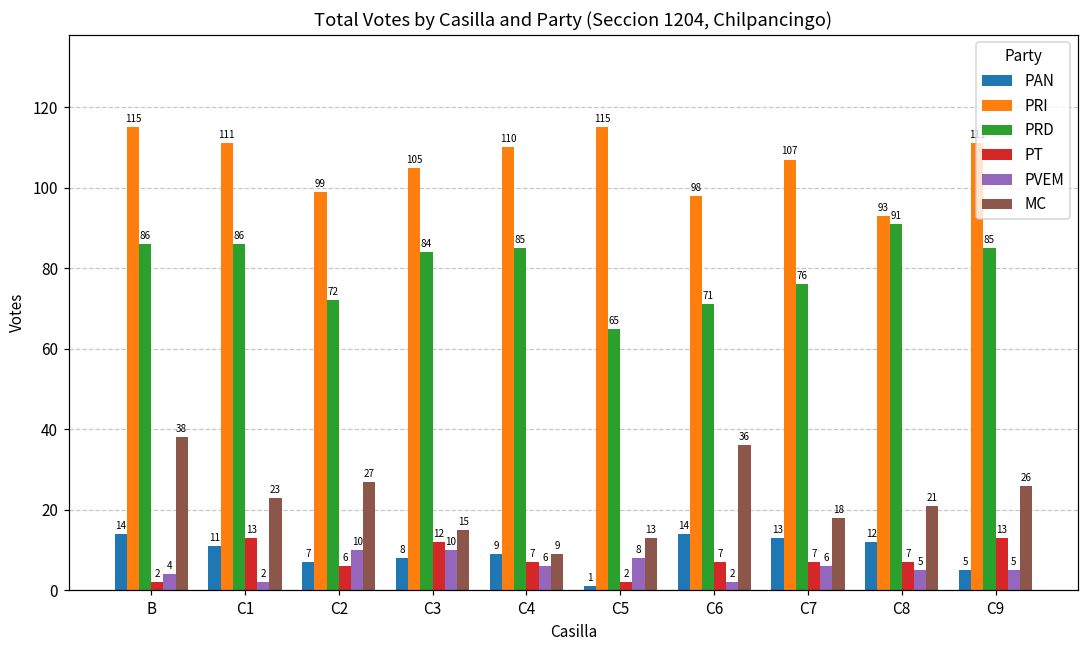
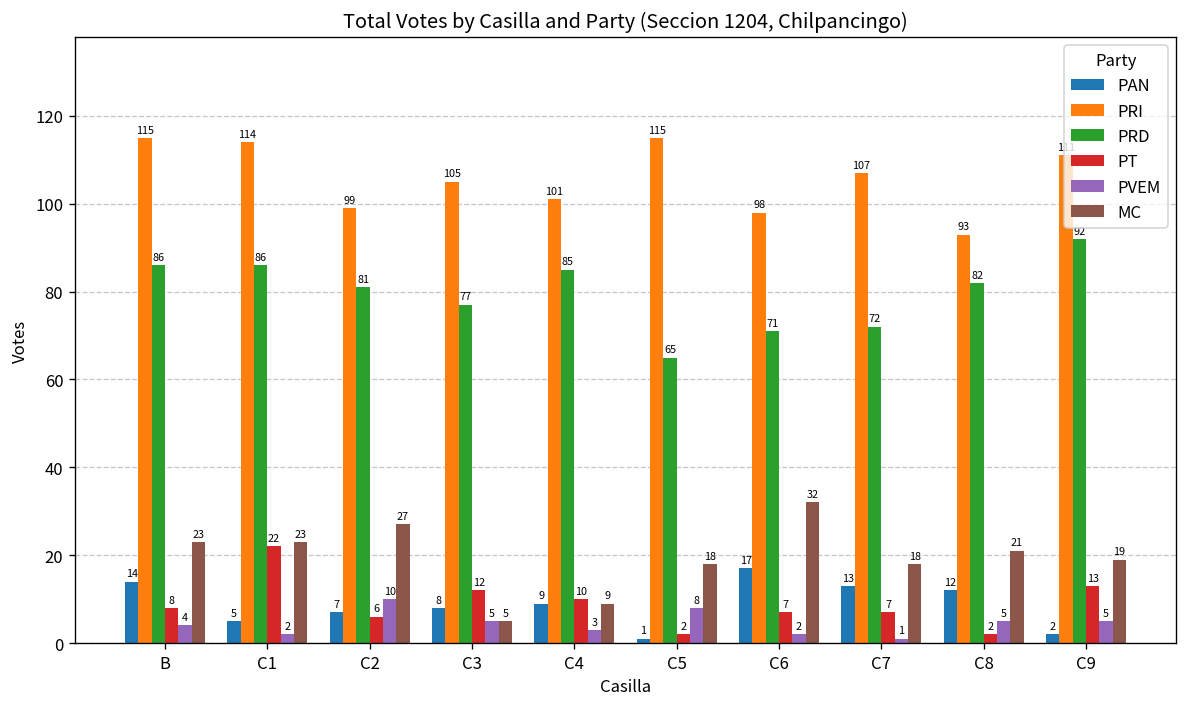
PT, B: 2 -> 8
MC, B: 38 -> 23
PAN, C1: 11 -> 5
PRI, C1: 111 -> 114
PT, C1: 13 -> 22
PRD, C2: 72 -> 81
PRD, C3: 84 -> 77
PVEM, C3: 10 -> 5
MC, C3: 15 -> 5
PRI, C4: 110 -> 101
PT, C4: 7 -> 10
PVEM, C4: 6 -> 3
MC, C5: 13 -> 18
PAN, C6: 14 -> 17
MC, C6: 36 -> 32
PRD, C7: 76 -> 72
PVEM, C7: 6 -> 1
PRD, C8: 91 -> 82
PT, C8: 7 -> 2
PAN, C9: 5 -> 2
PRD, C9: 85 -> 92
MC, C9: 26 -> 19
